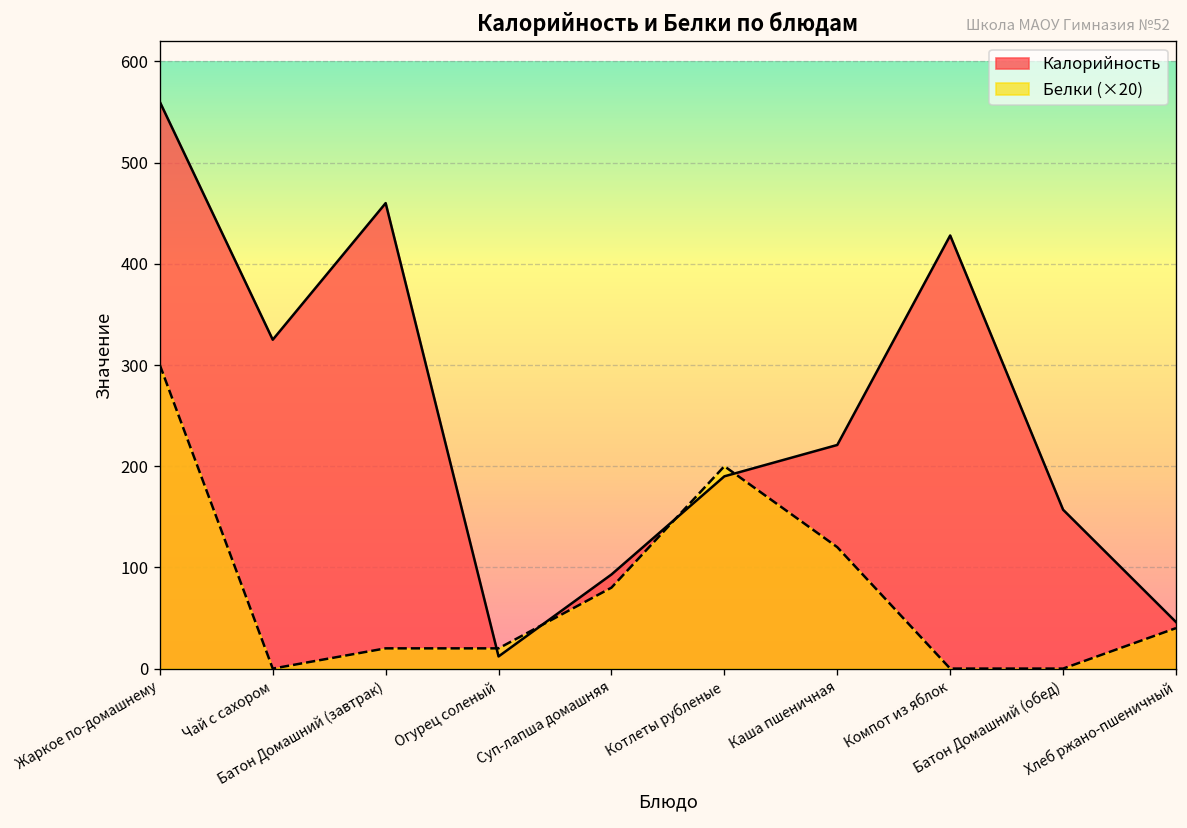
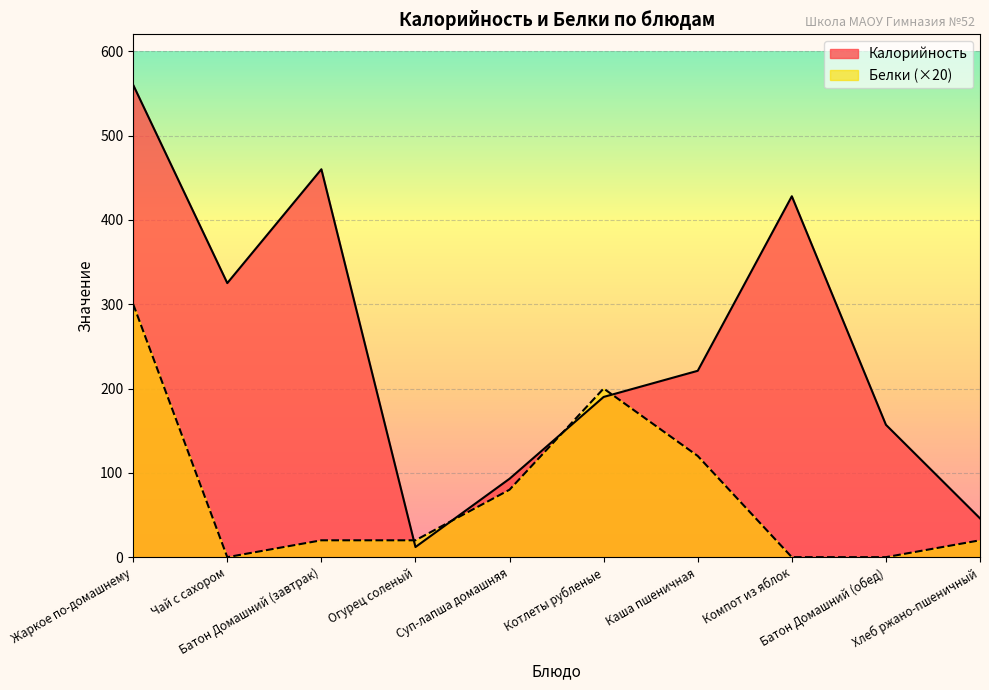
Белки (×20), Хлеб ржано-пшеничный: 40 -> 20
